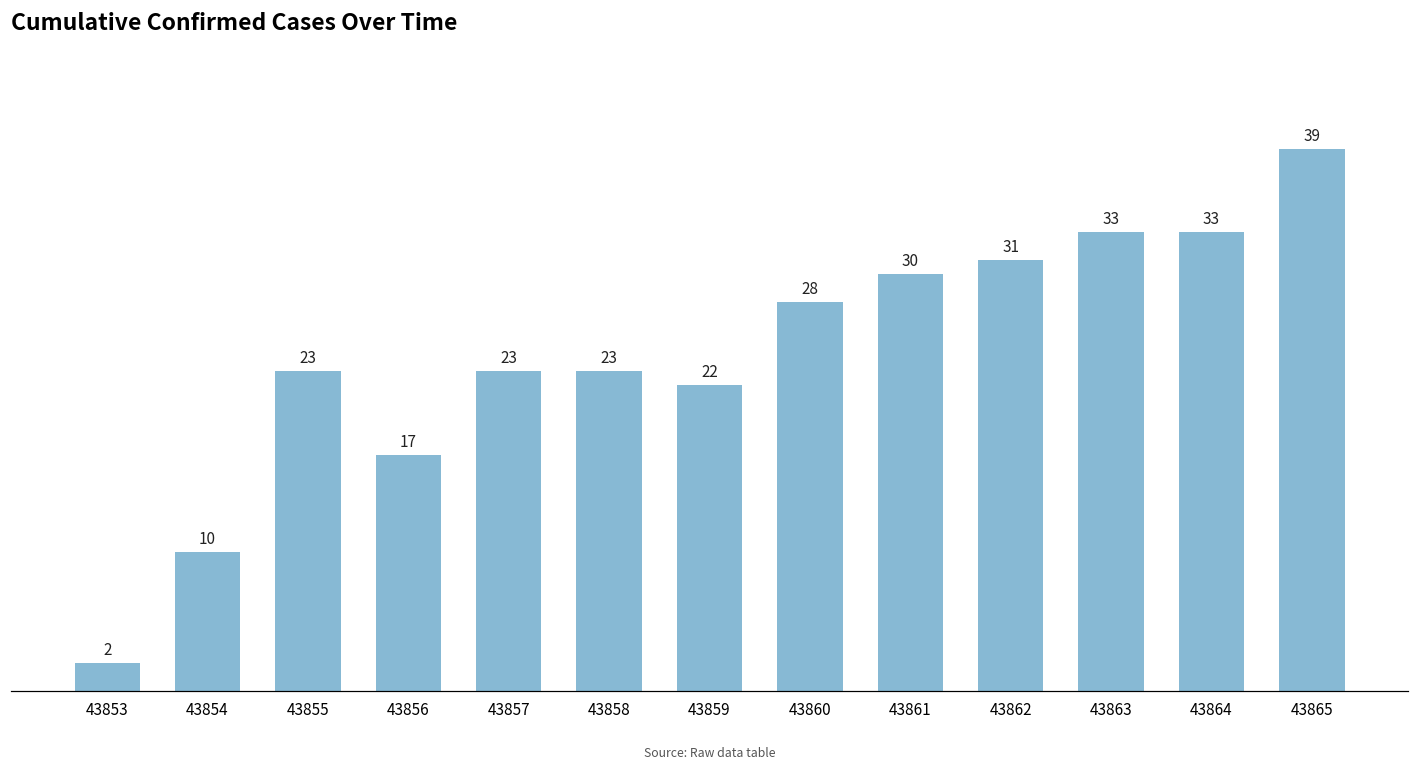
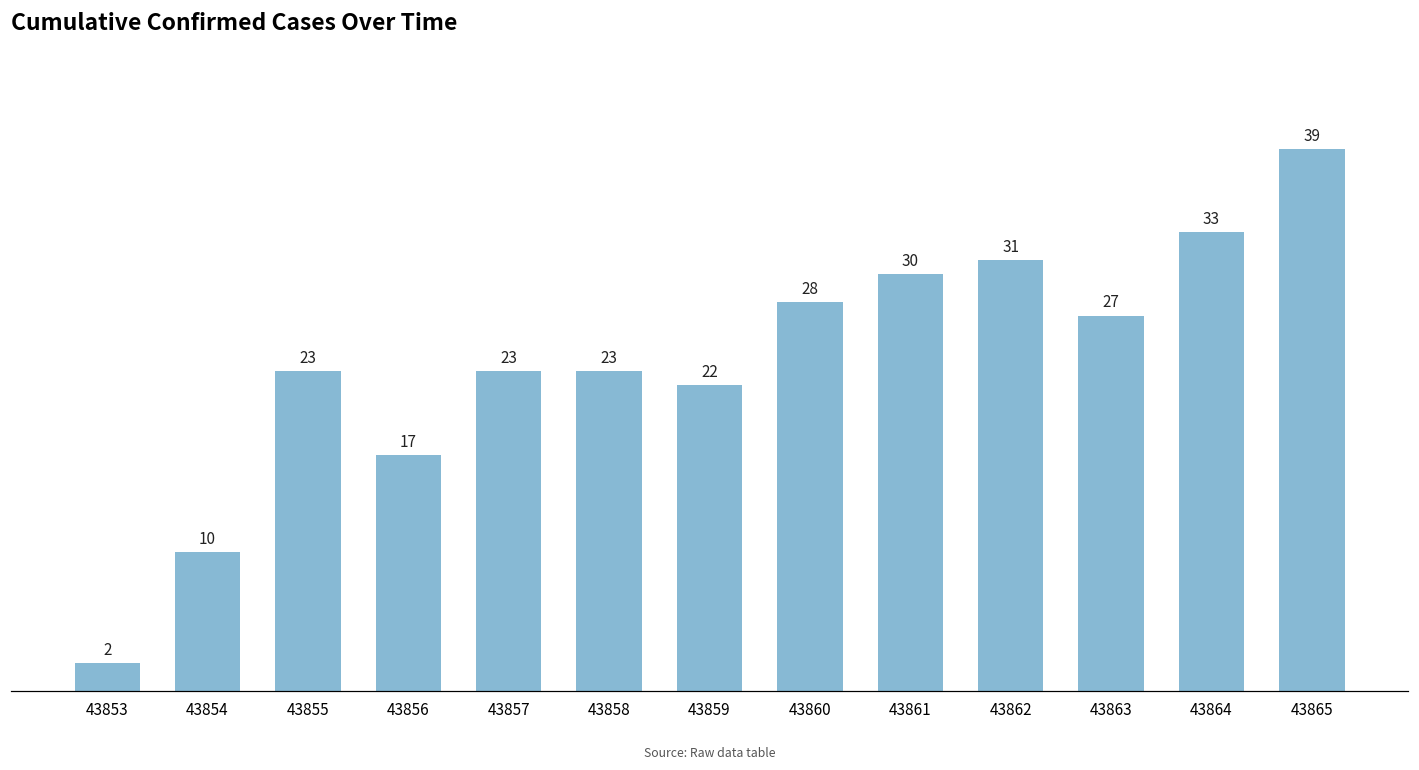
43863: 33 -> 27
